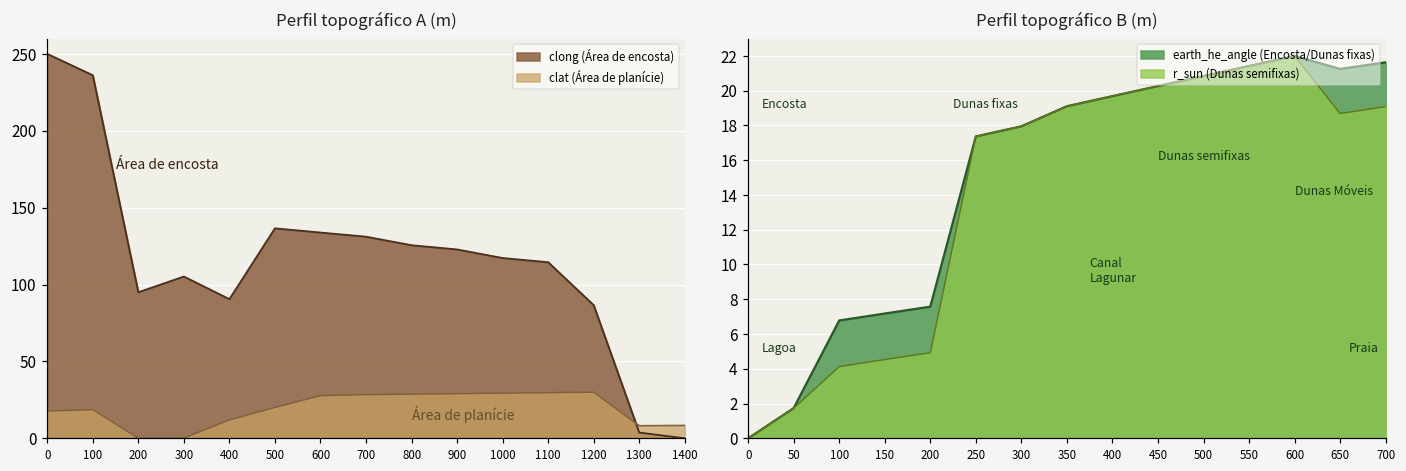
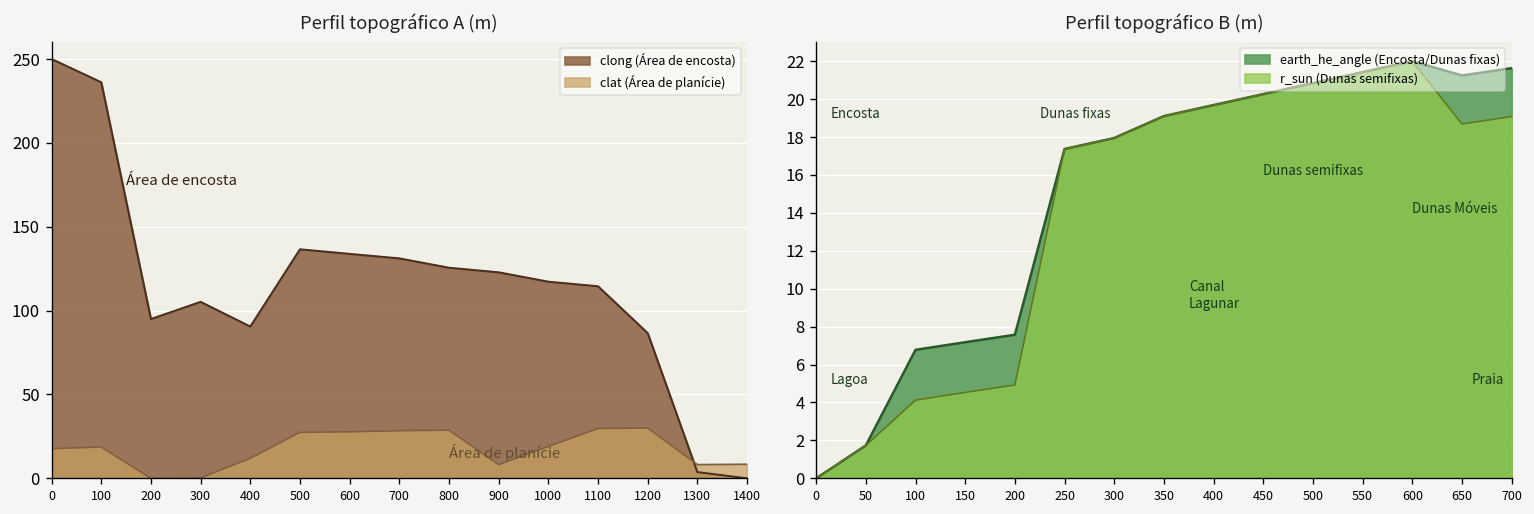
Perfil topográfico A (m), clat (Área de planície), 500: 20 -> 27
Perfil topográfico A (m), clat (Área de planície), 900: 29 -> 8
Perfil topográfico A (m), clat (Área de planície), 1000: 29 -> 19
